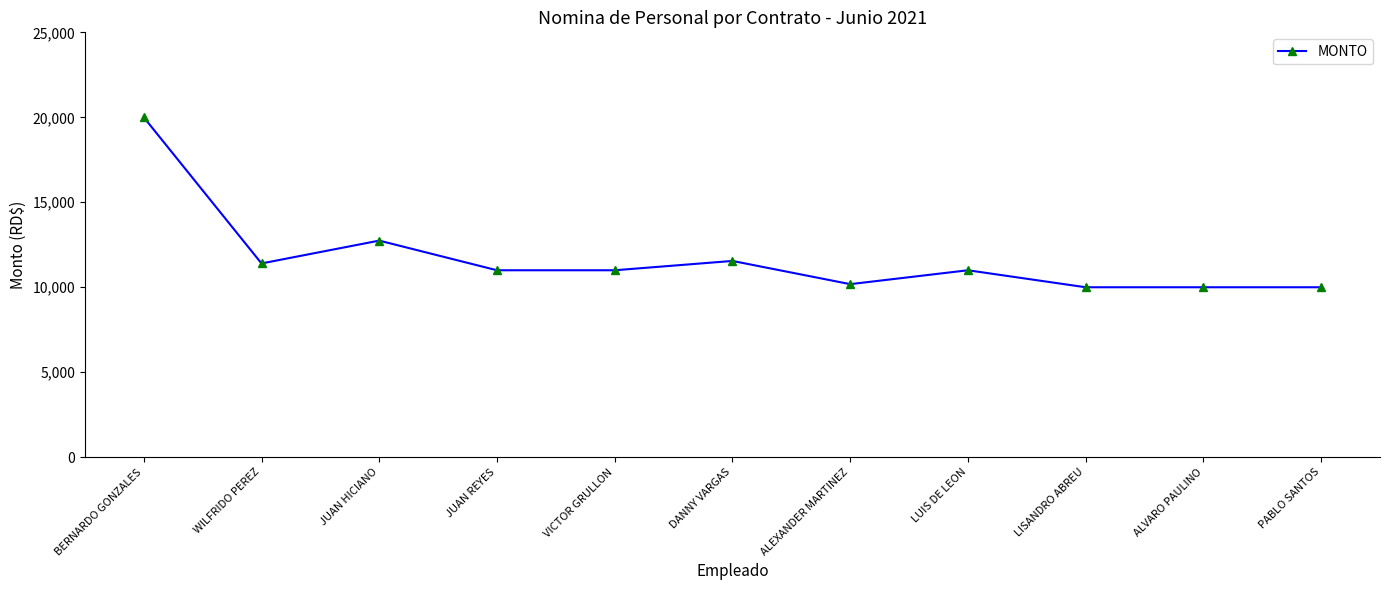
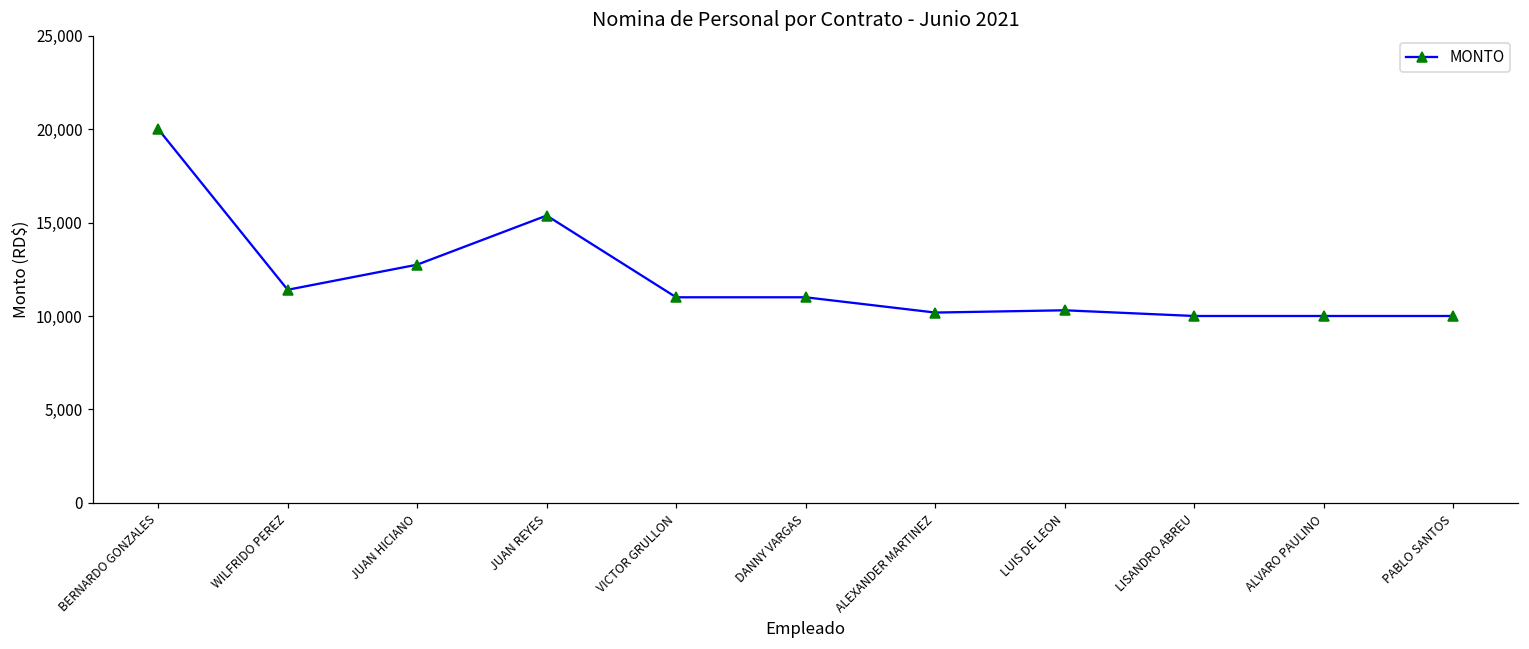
JUAN REYES: 11,000 -> 15,400
DANNY VARGAS: 11,500 -> 11,000
LUIS DE LEON: 11,000 -> 10,300
